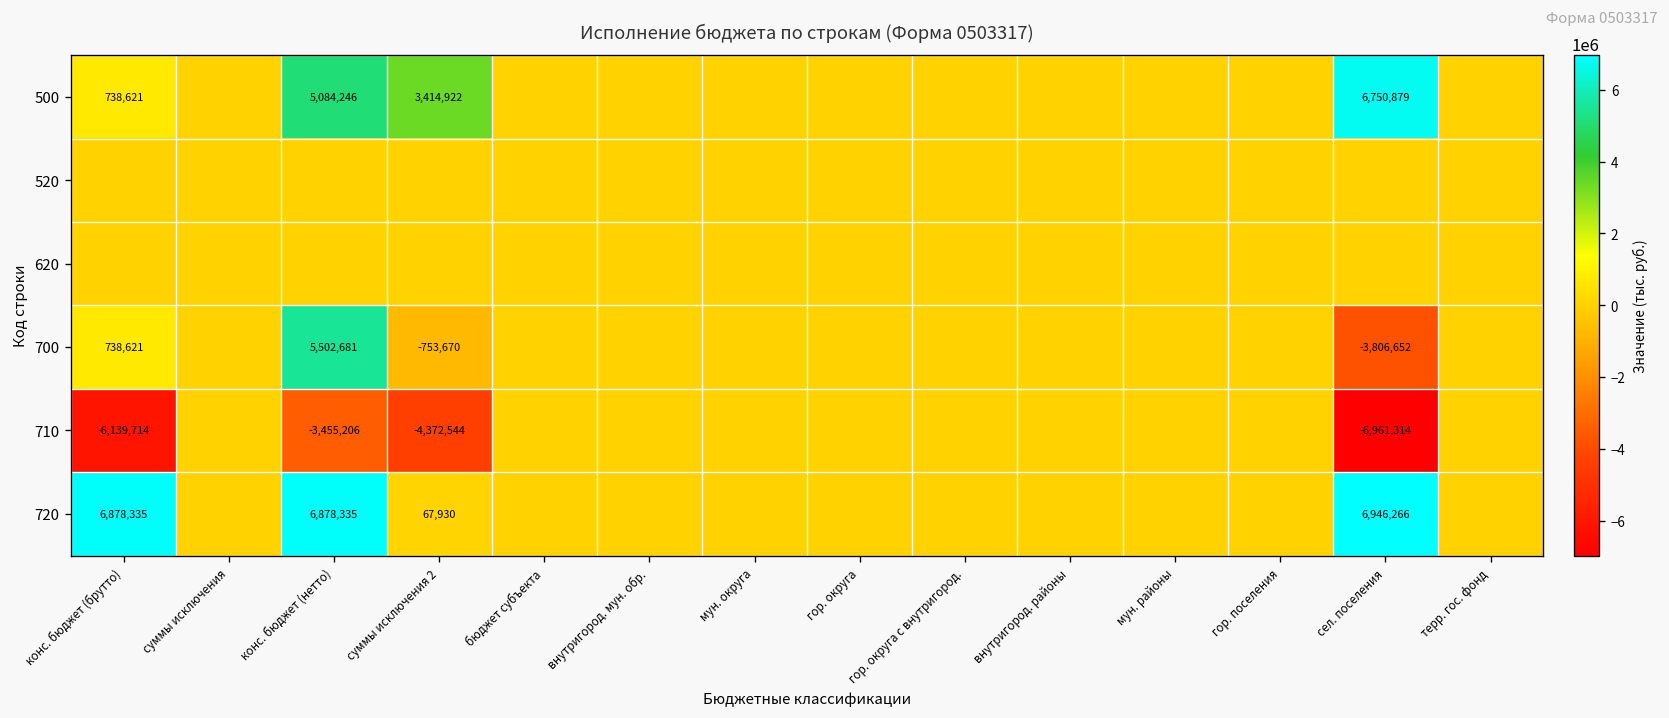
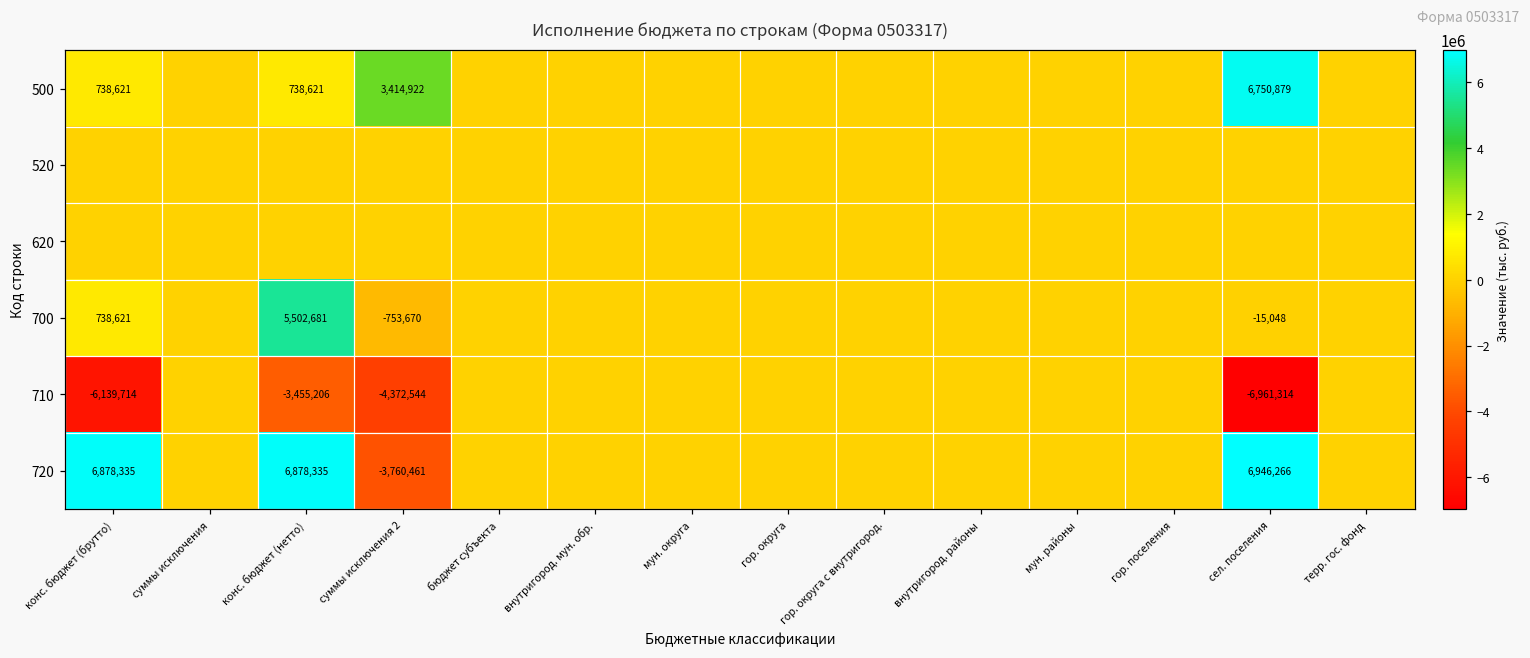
500, конс. бюджет (нетто): 5,084,246 -> 738,621
700, сел. поселения: -3,806,652 -> -15,048
720, суммы исключения 2: 67,930 -> -3,760,461
